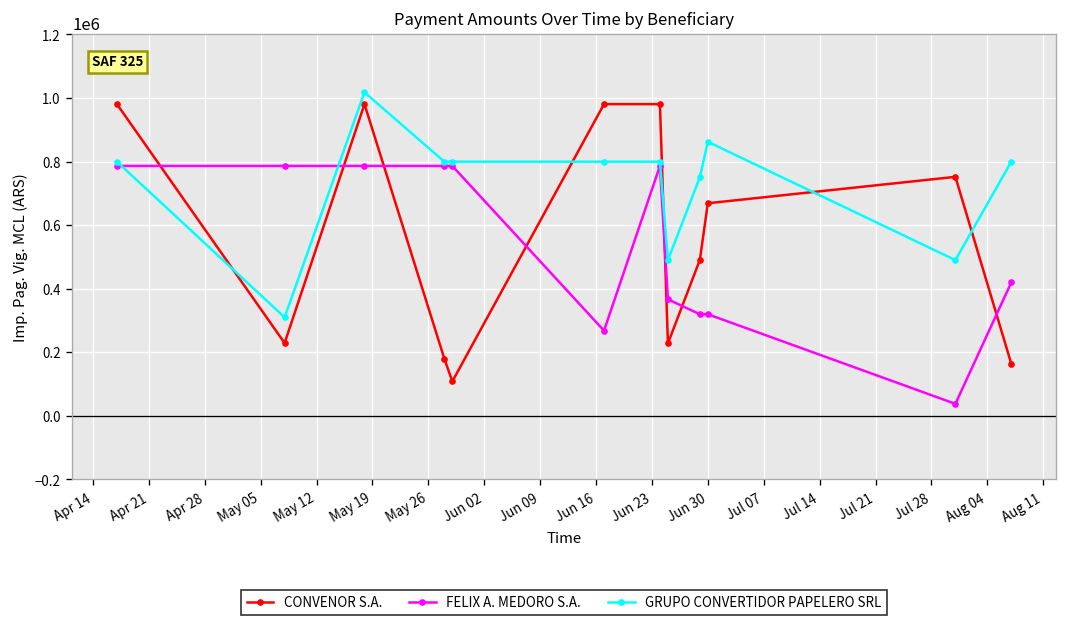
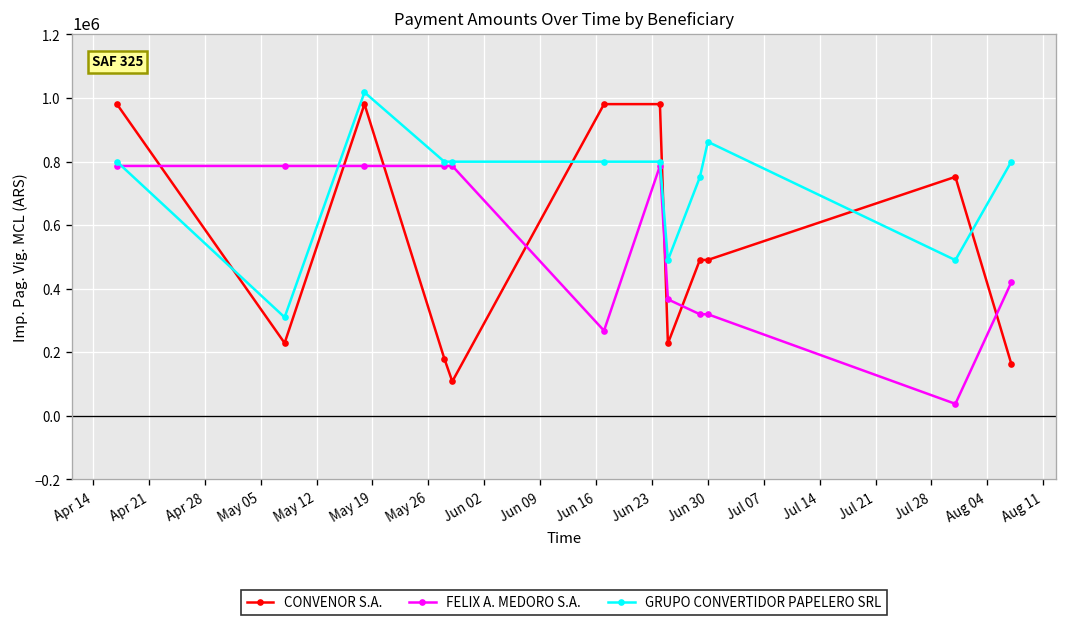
CONVENOR S.A., Jun 30: 670000 -> 490000
